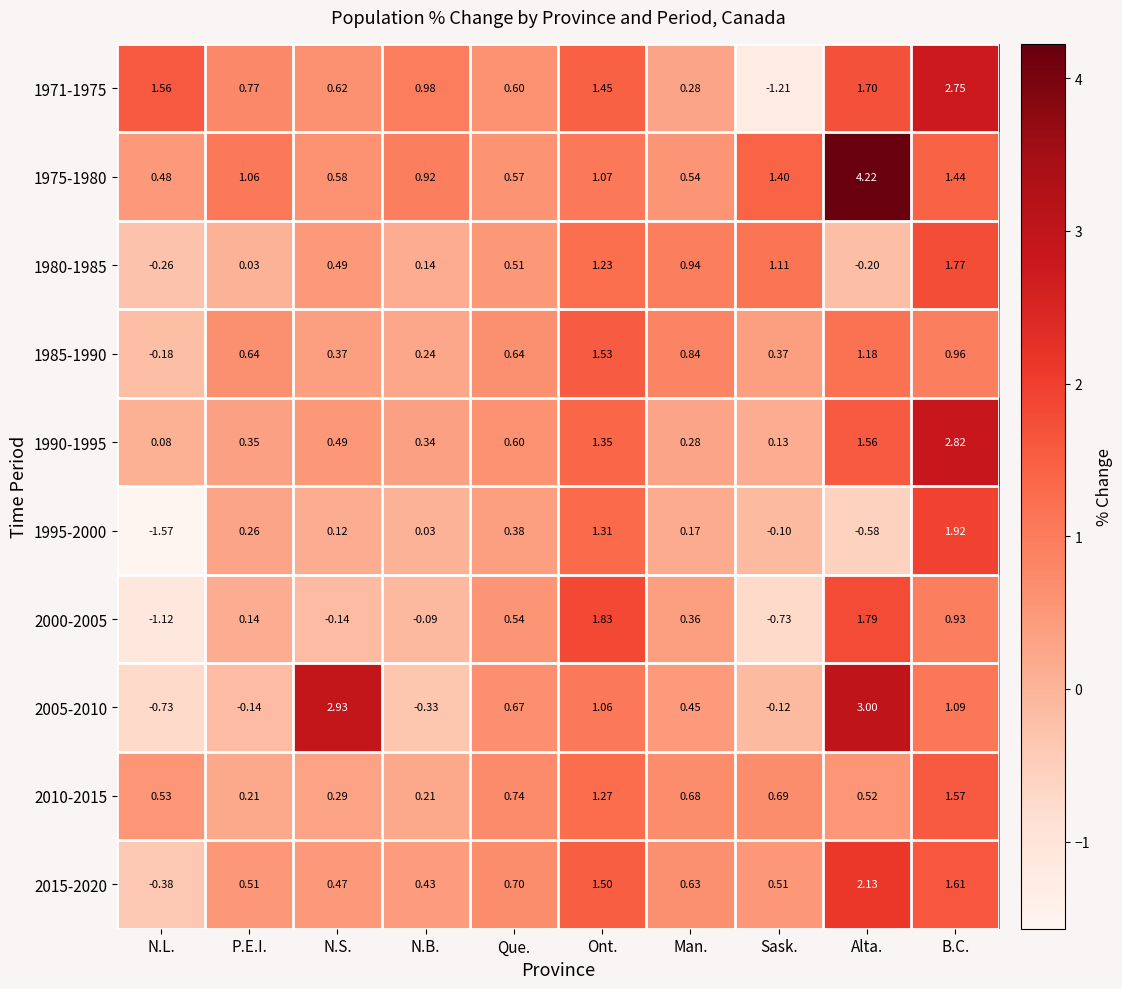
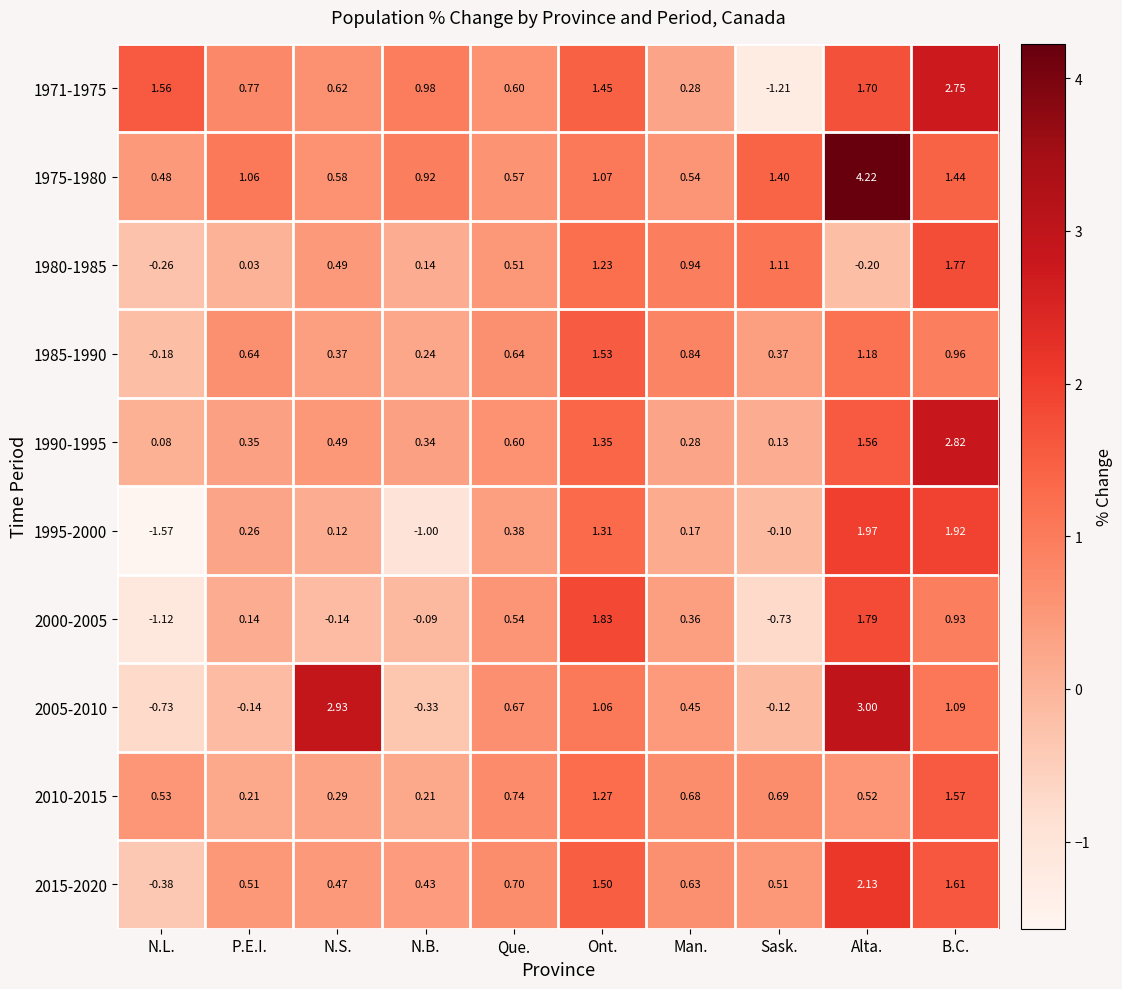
1995-2000, N.B.: 0.03 -> -1.00
1995-2000, Alta.: -0.58 -> 1.97
